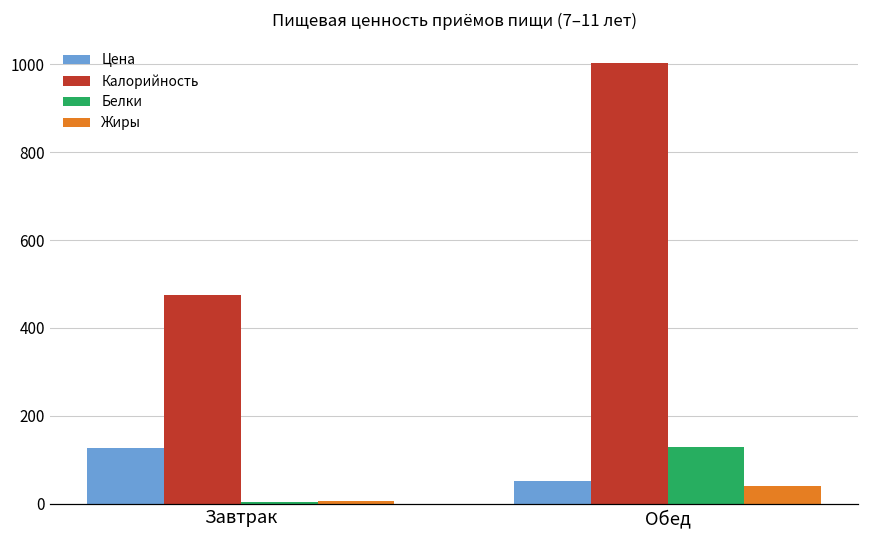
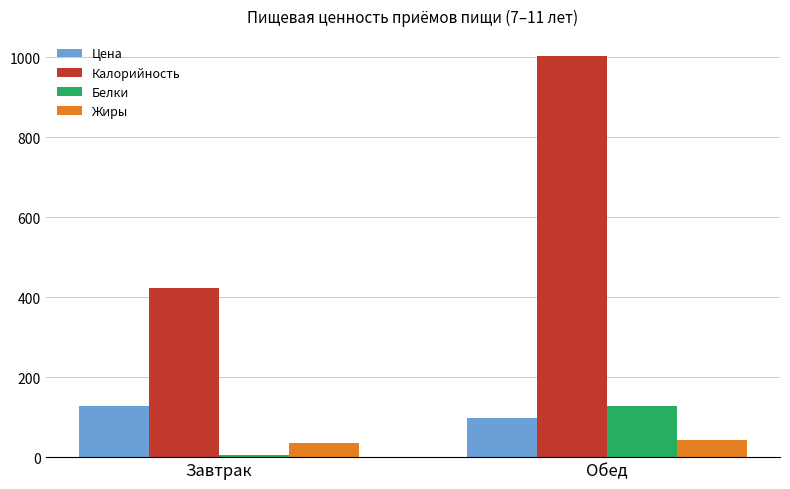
Калорийность, Завтрак: 480 -> 420
Жиры, Завтрак: 10 -> 40
Цена, Обед: 50 -> 100
